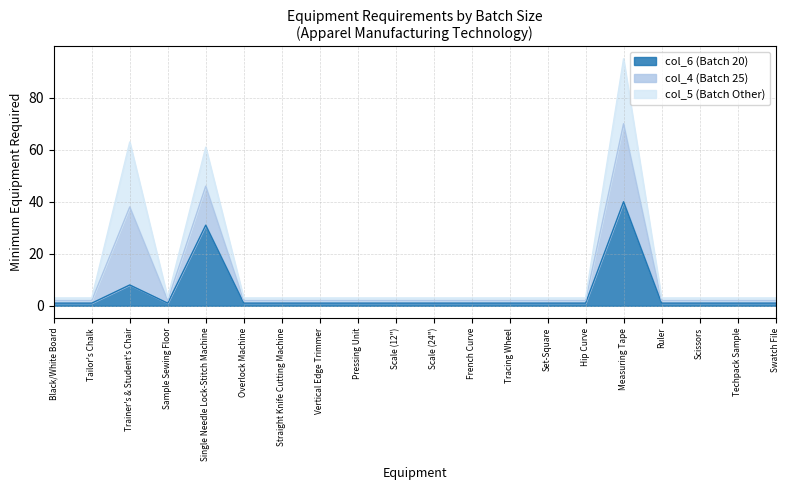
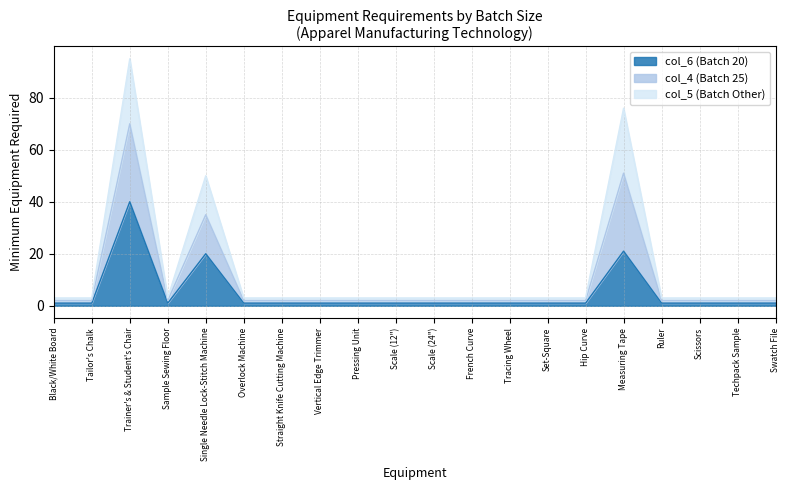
col_6 (Batch 20), Trainer's & Student's Chair: 8 -> 40
col_6 (Batch 20), Single Needle Lock-Stitch Machine: 31 -> 20
col_6 (Batch 20), Measuring Tape: 40 -> 21
